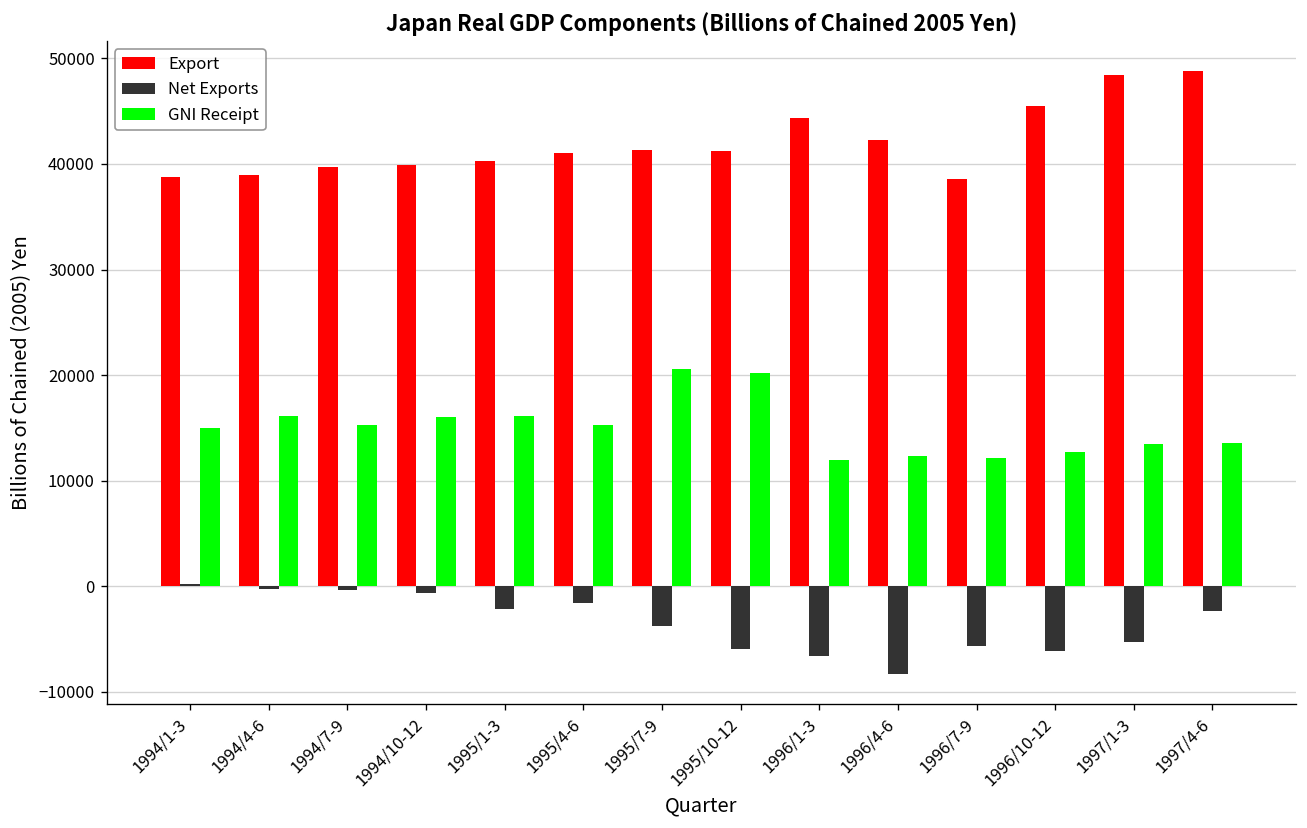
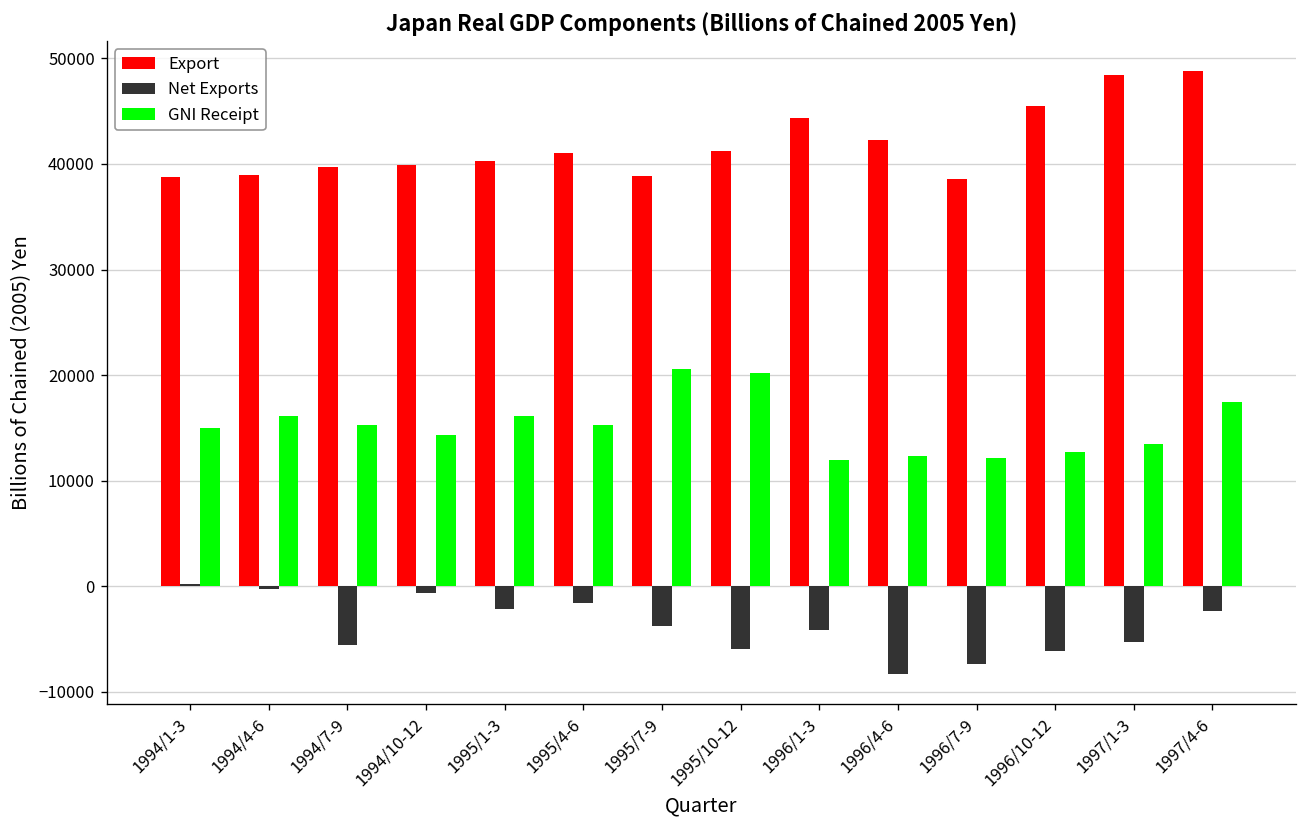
Net Exports, 1994/7-9: 0 -> -6000
GNI Receipt, 1994/10-12: 16000 -> 14000
Export, 1995/7-9: 41000 -> 39000
Net Exports, 1996/1-3: -7000 -> -4000
Net Exports, 1996/7-9: -6000 -> -7000
GNI Receipt, 1997/4-6: 14000 -> 17000
